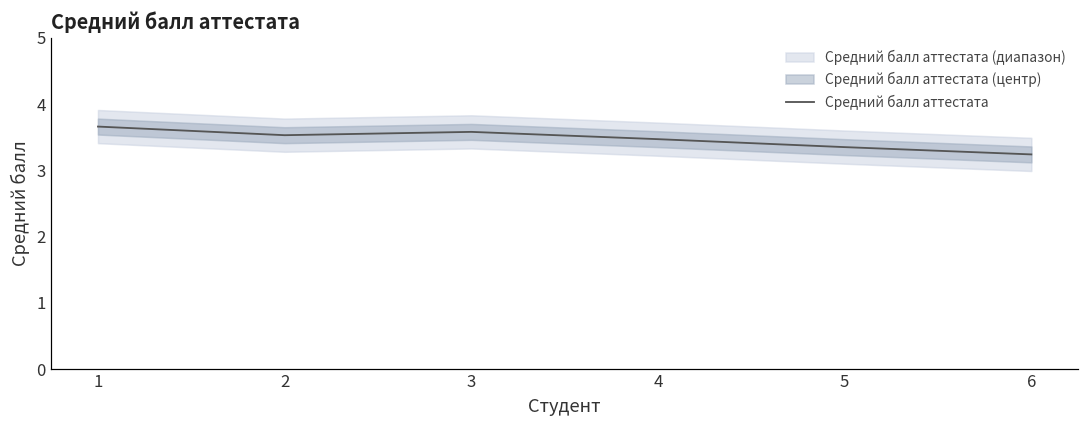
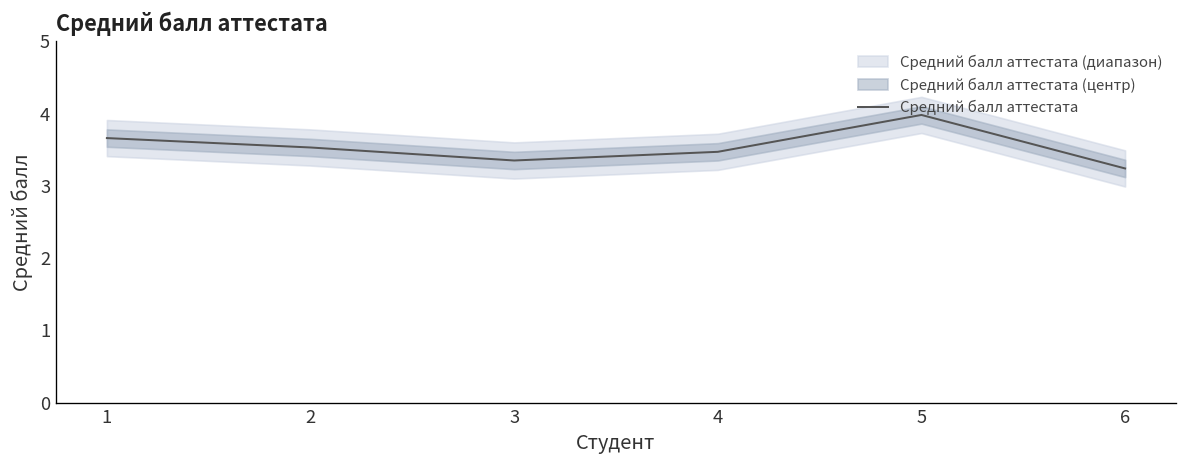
Средний балл аттестата, 3: 3.6 -> 3.4
Средний балл аттестата, 5: 3.4 -> 4.0
